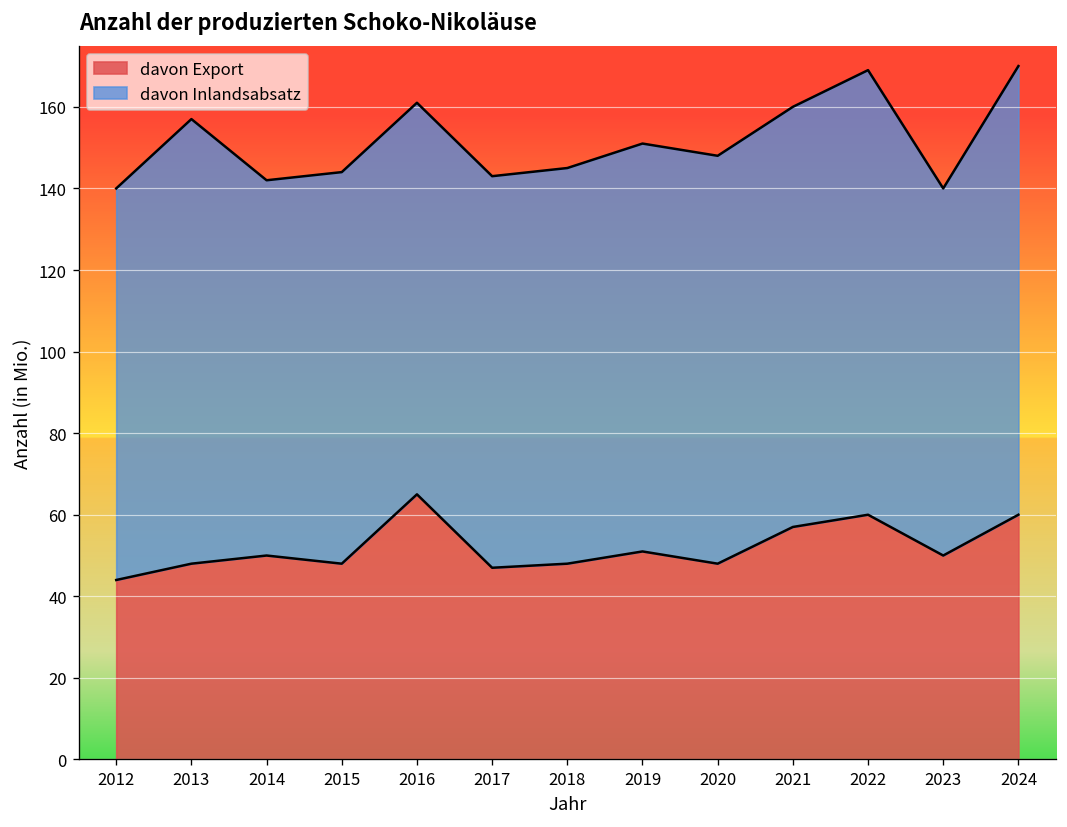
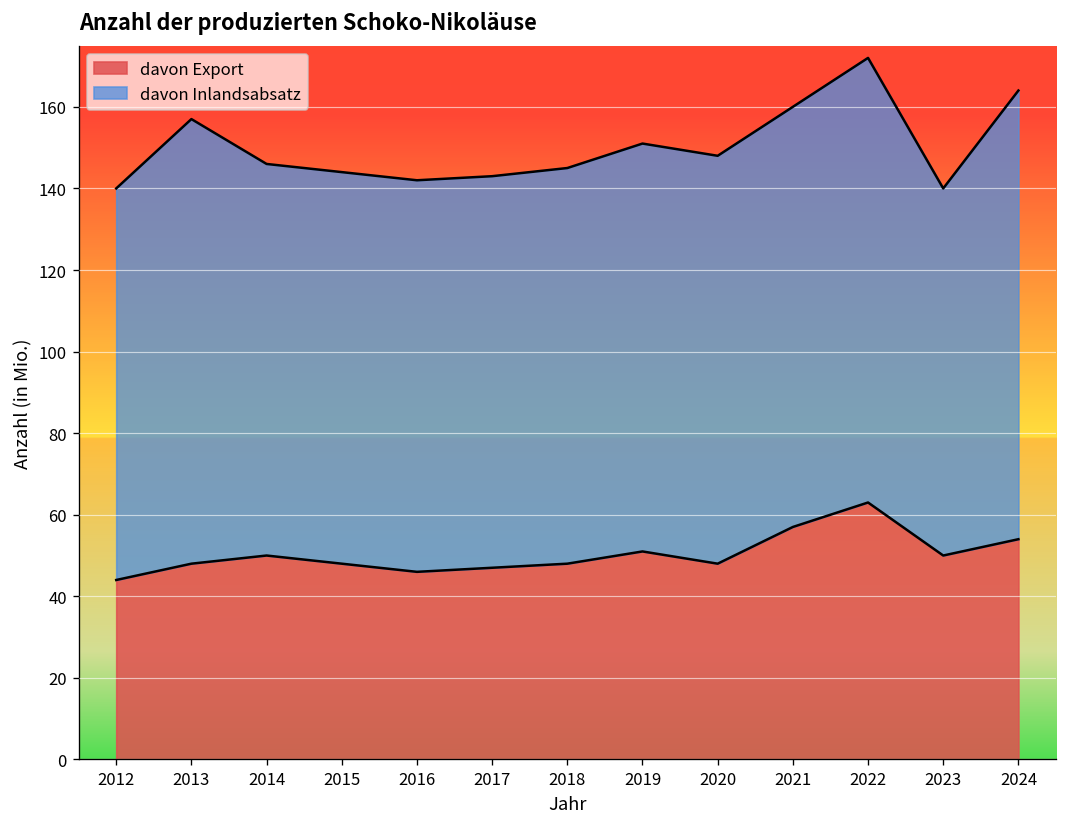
davon Inlandsabsatz, 2014: 92 -> 96
davon Export, 2016: 65 -> 46
davon Export, 2022: 60 -> 63
davon Export, 2024: 60 -> 54
